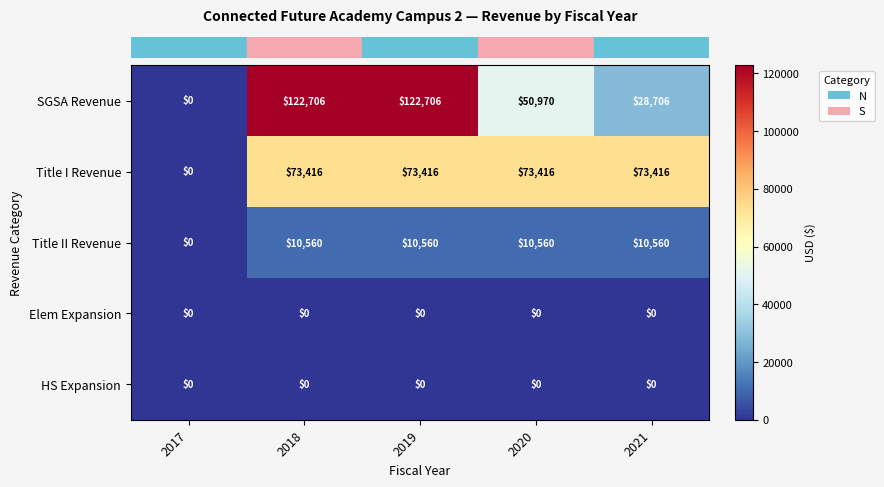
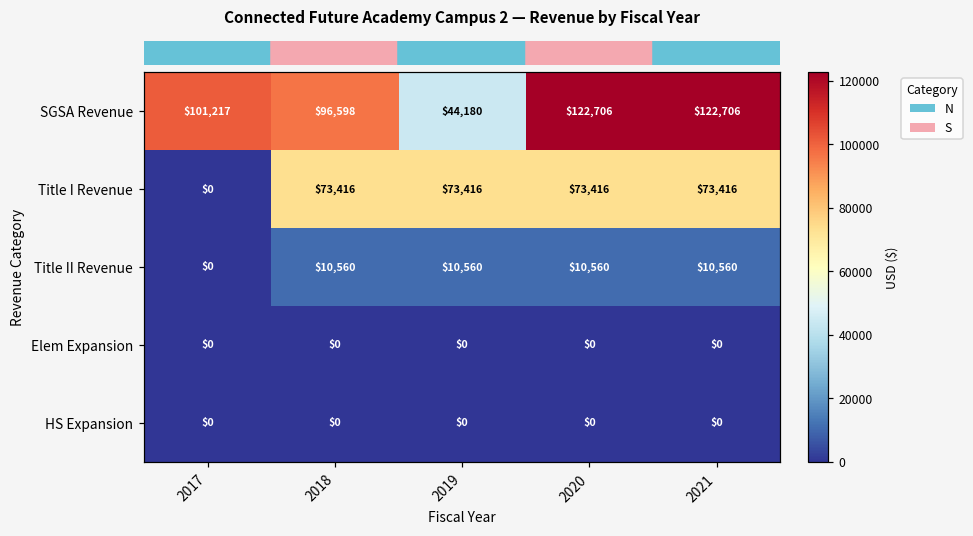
SGSA Revenue, 2017: $0 -> $101,217
SGSA Revenue, 2018: $122,706 -> $96,598
SGSA Revenue, 2019: $122,706 -> $44,180
SGSA Revenue, 2020: $50,970 -> $122,706
SGSA Revenue, 2021: $28,706 -> $122,706
